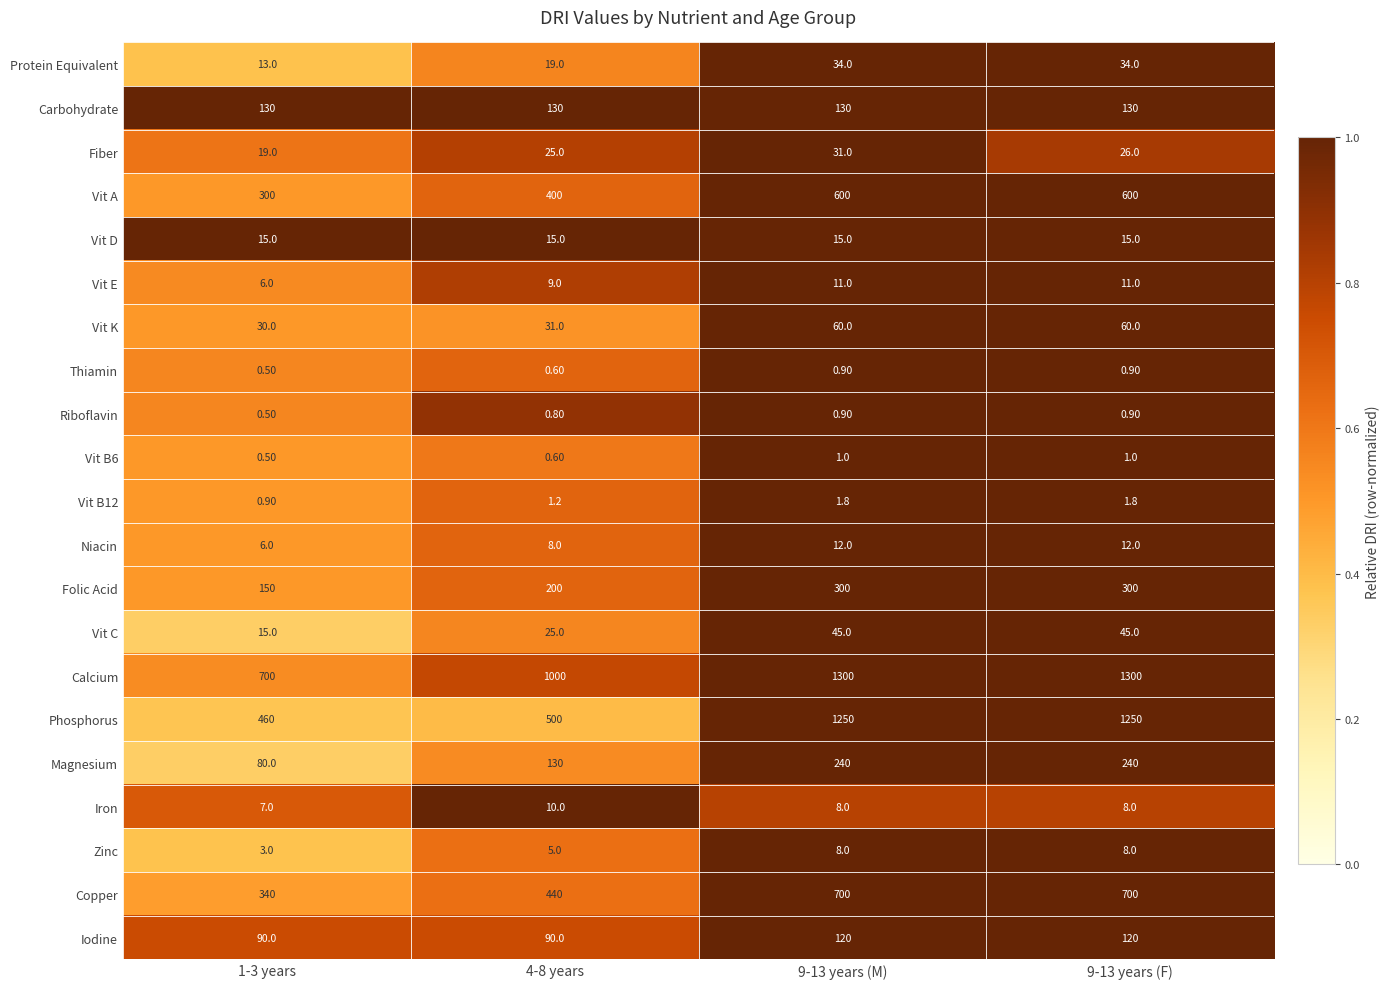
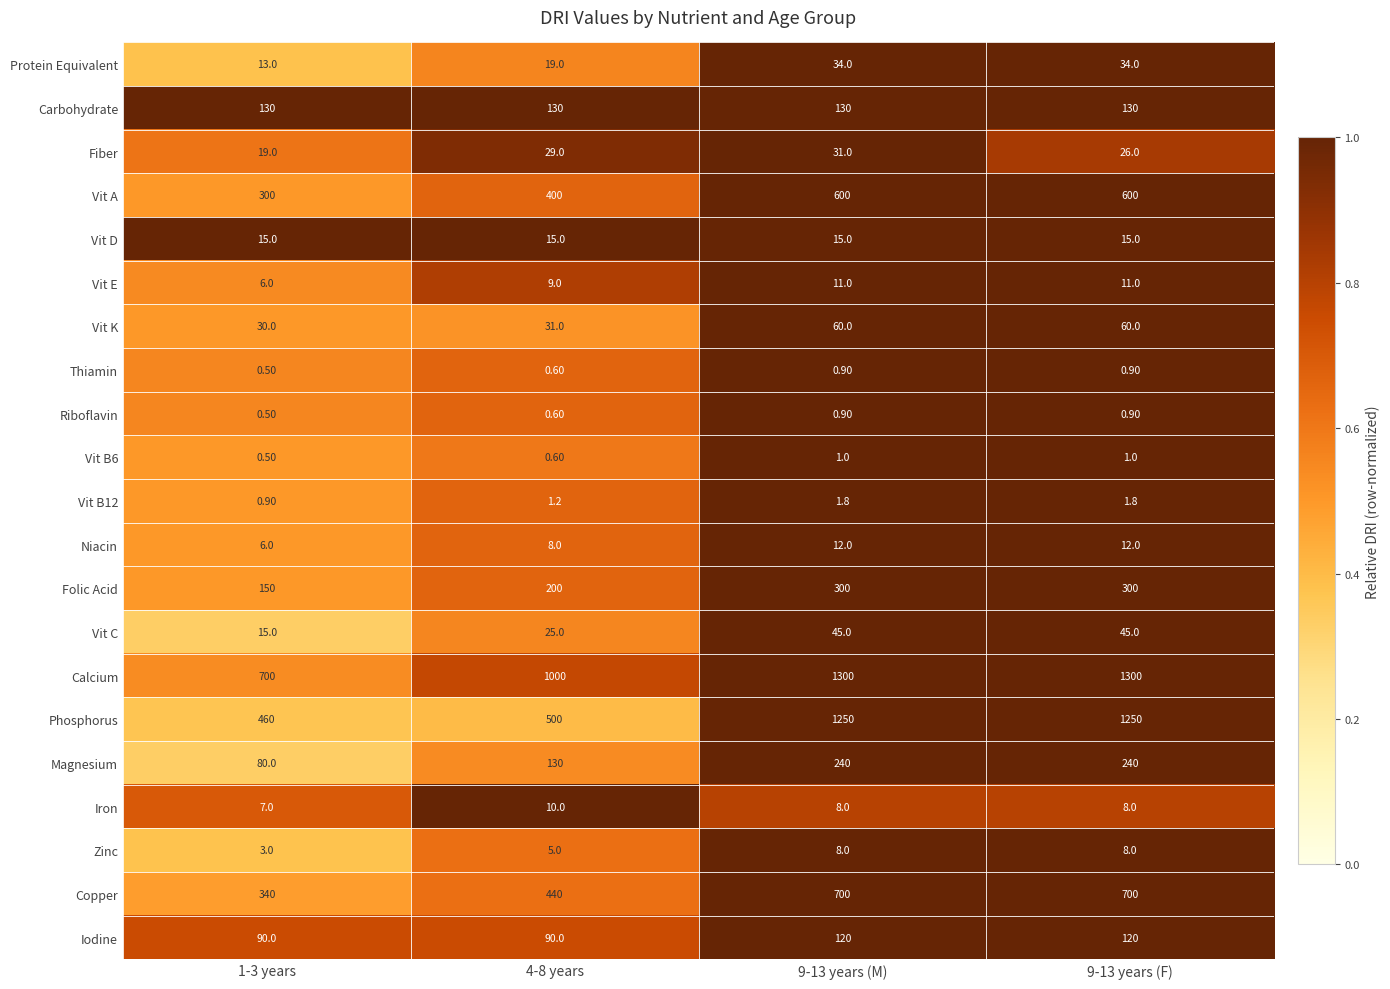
Fiber, 4-8 years: 25.0 -> 29.0
Riboflavin, 4-8 years: 0.80 -> 0.60
